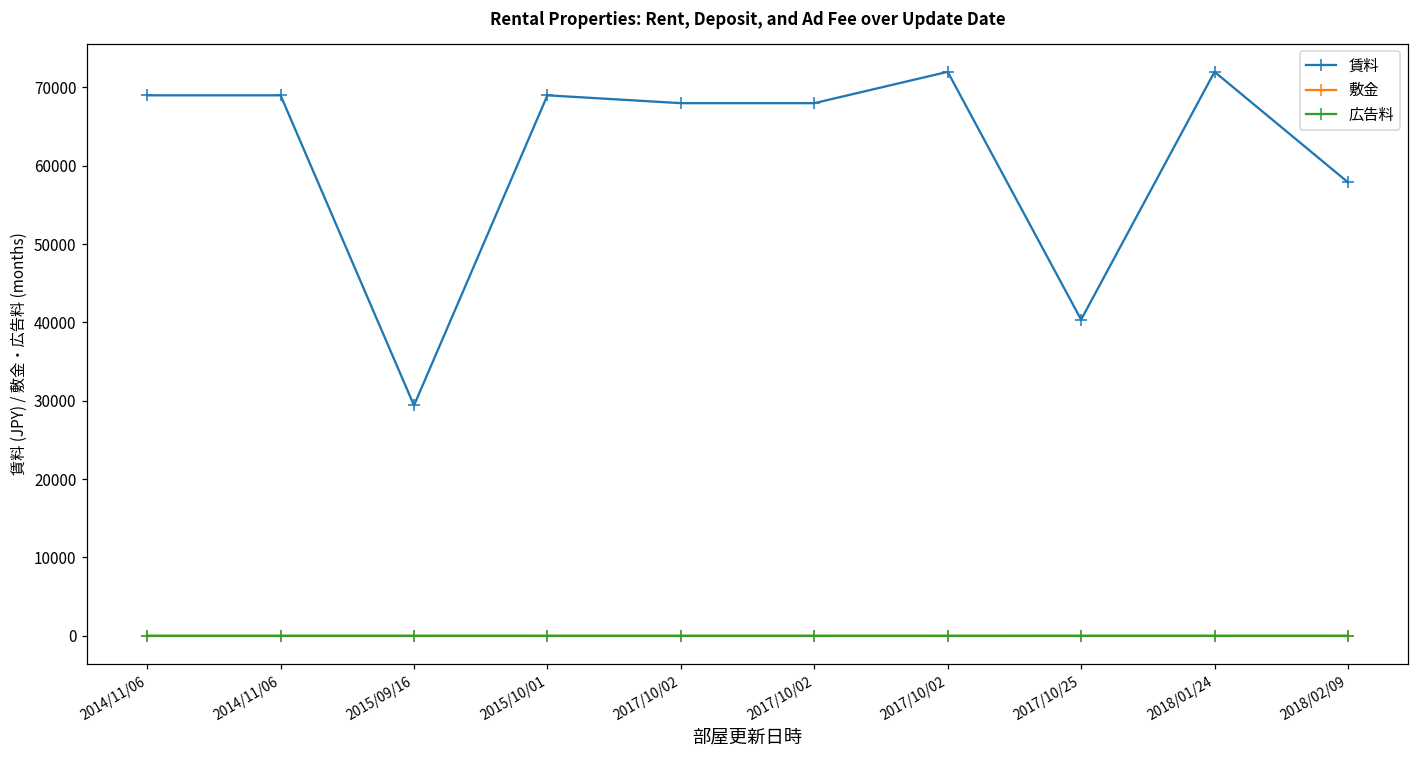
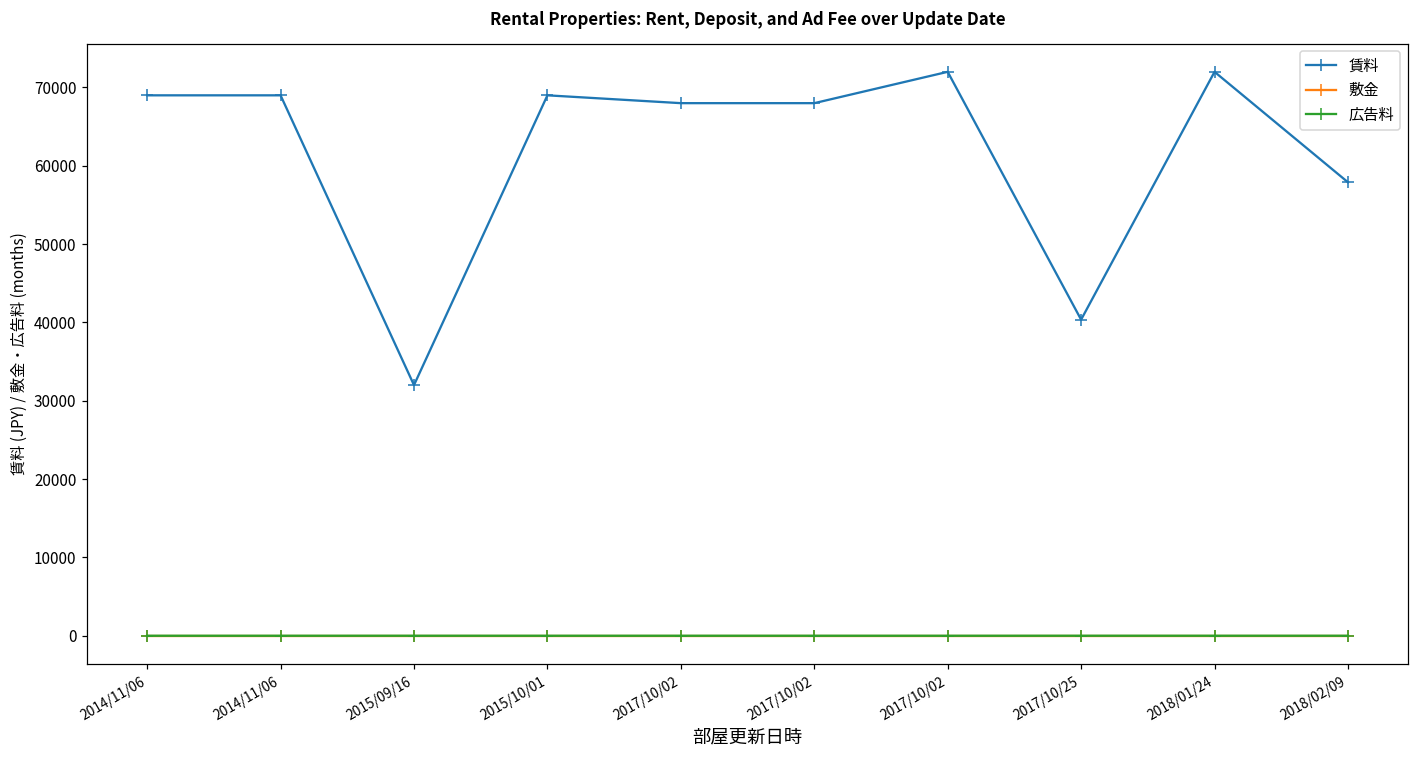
賃料, 2015/09/16: 29000 -> 32000
